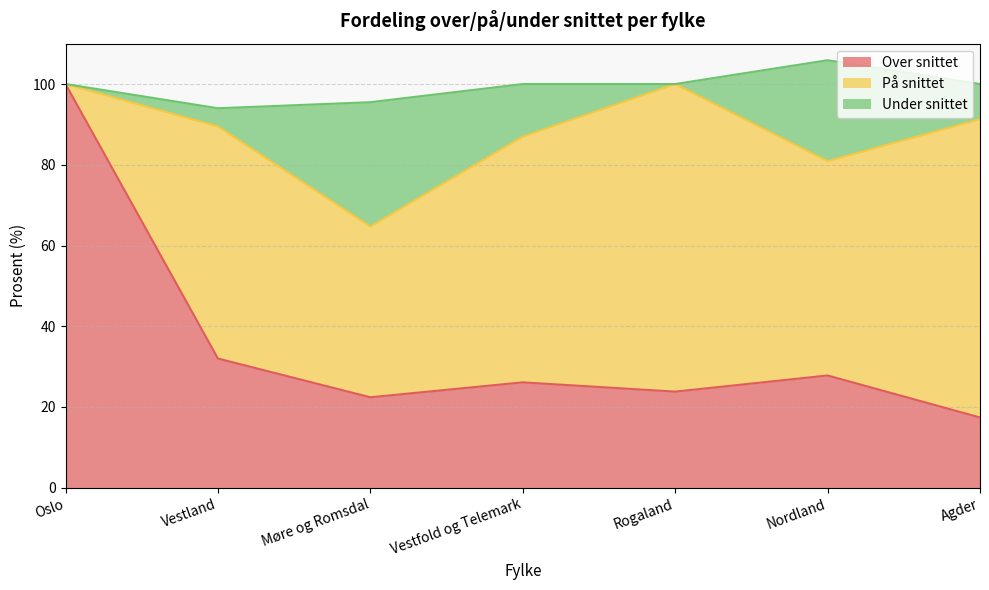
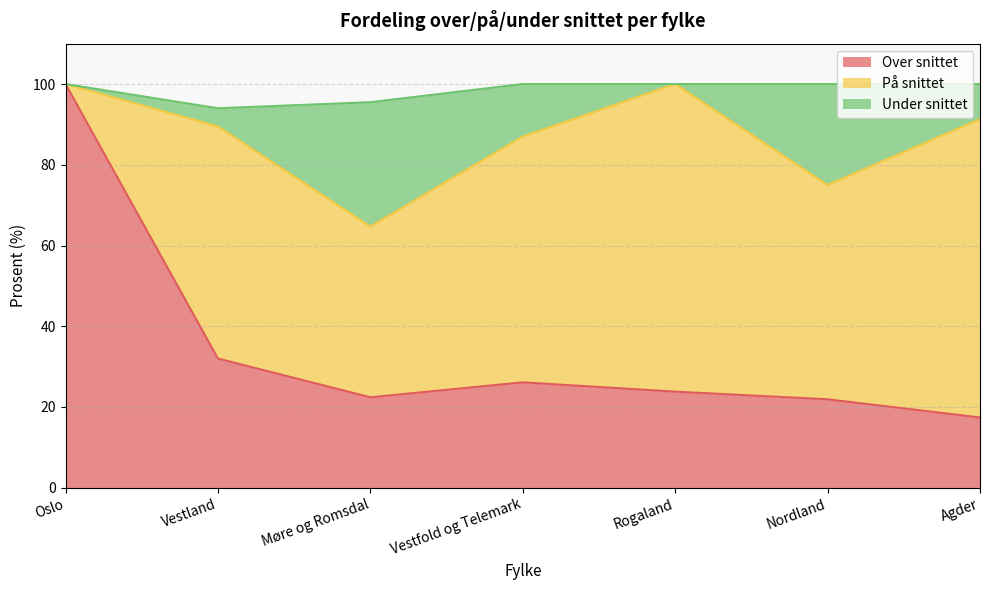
Over snittet, Nordland: 28 -> 22
